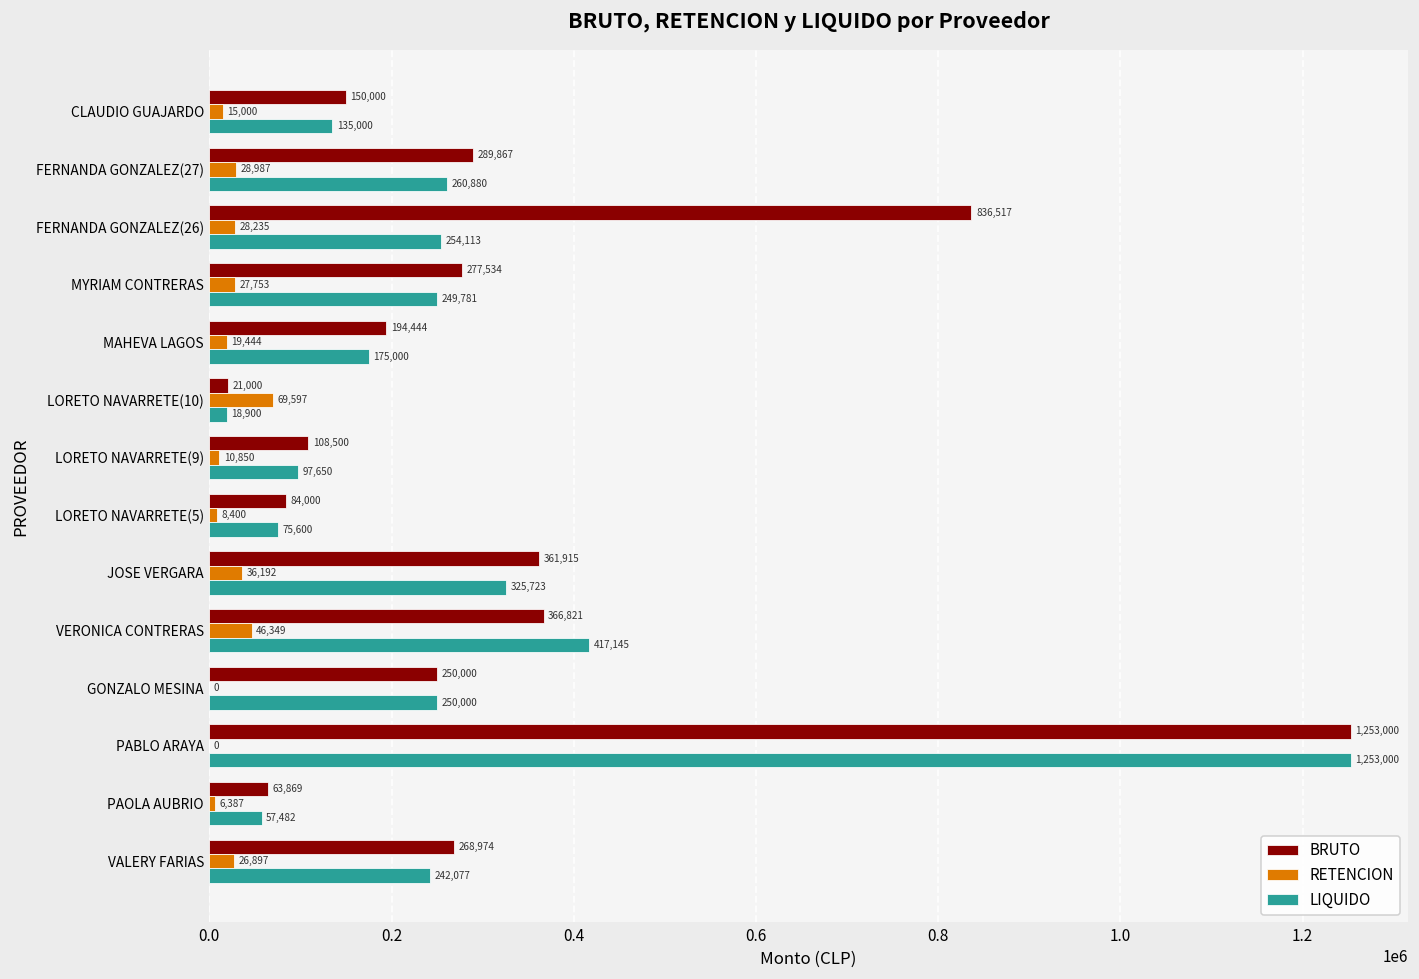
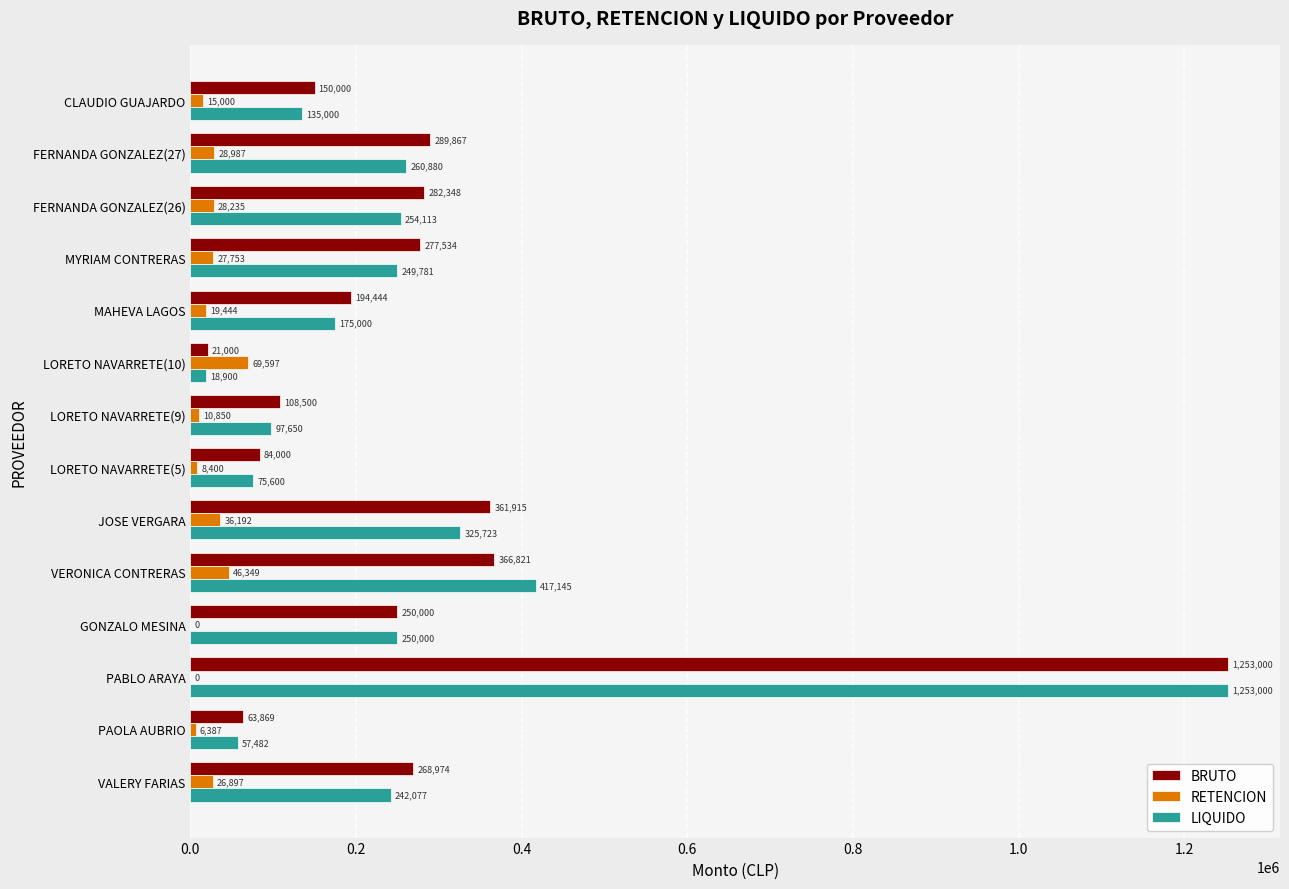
BRUTO, FERNANDA GONZALEZ(26): 836,517 -> 282,348
